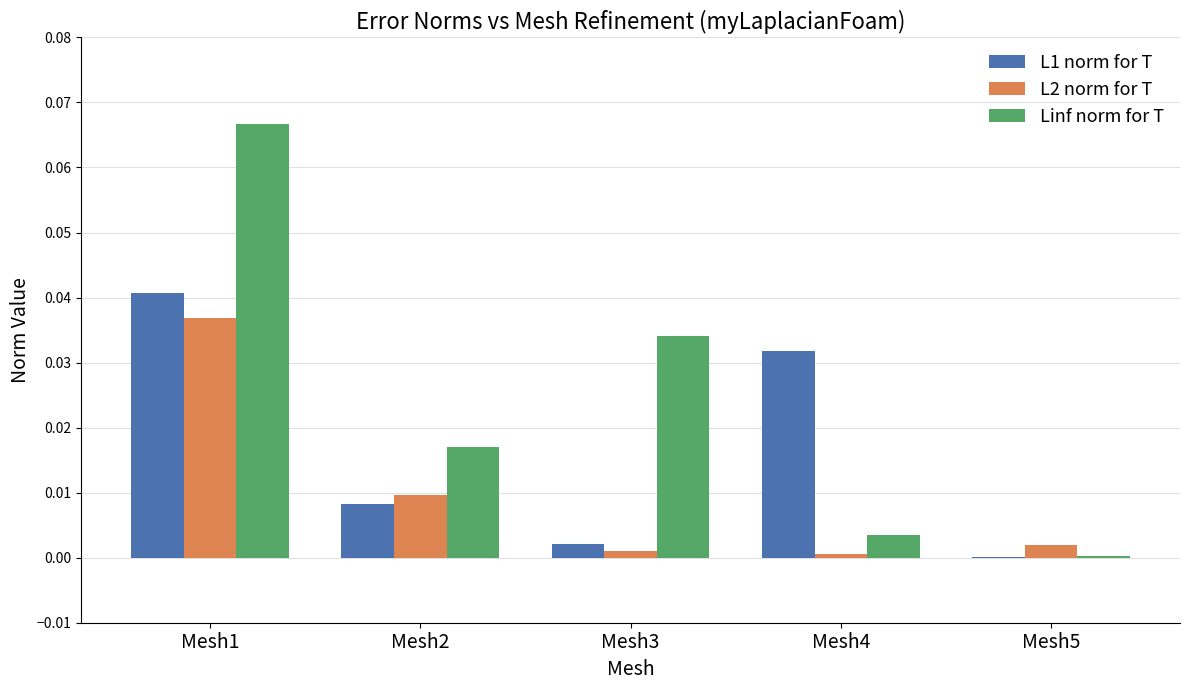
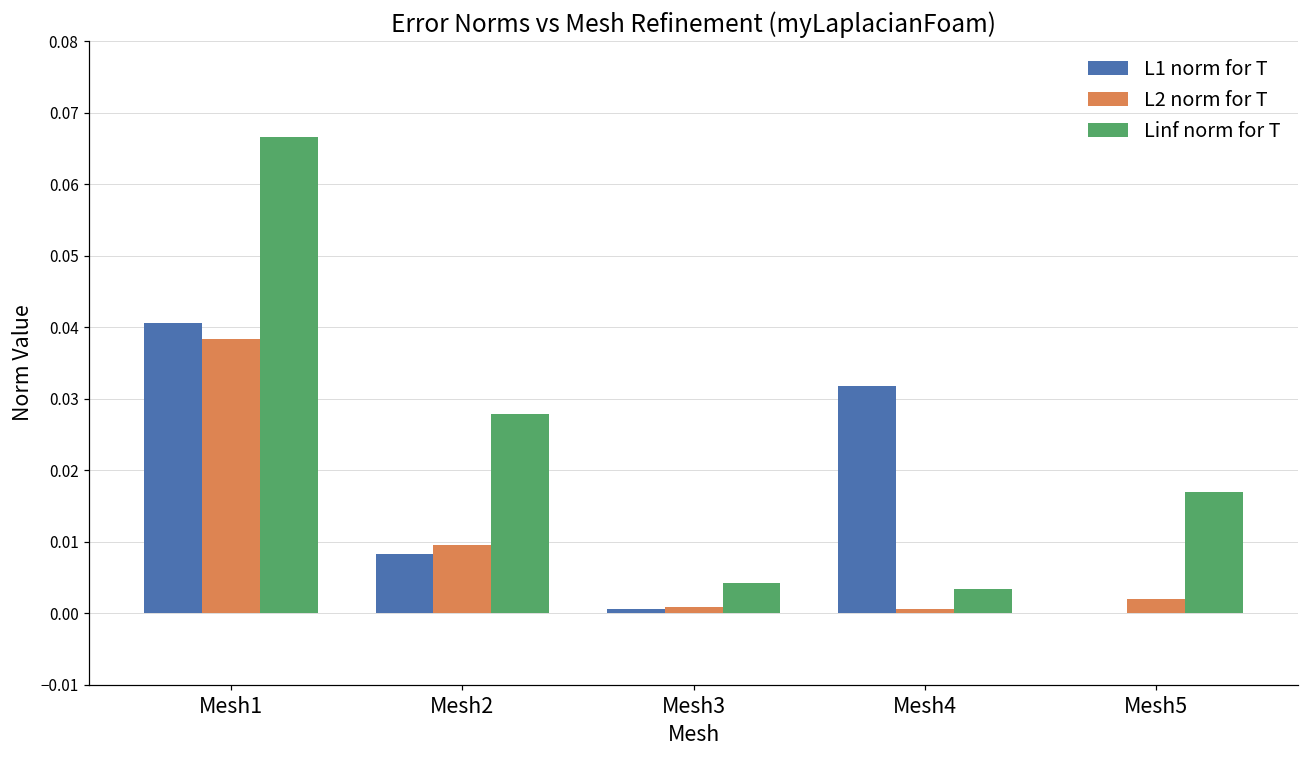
L2 norm for T, Mesh1: 0.037 -> 0.038
Linf norm for T, Mesh2: 0.017 -> 0.028
L1 norm for T, Mesh3: 0.002 -> 0.001
Linf norm for T, Mesh3: 0.034 -> 0.004
Linf norm for T, Mesh5: 0.000 -> 0.017
